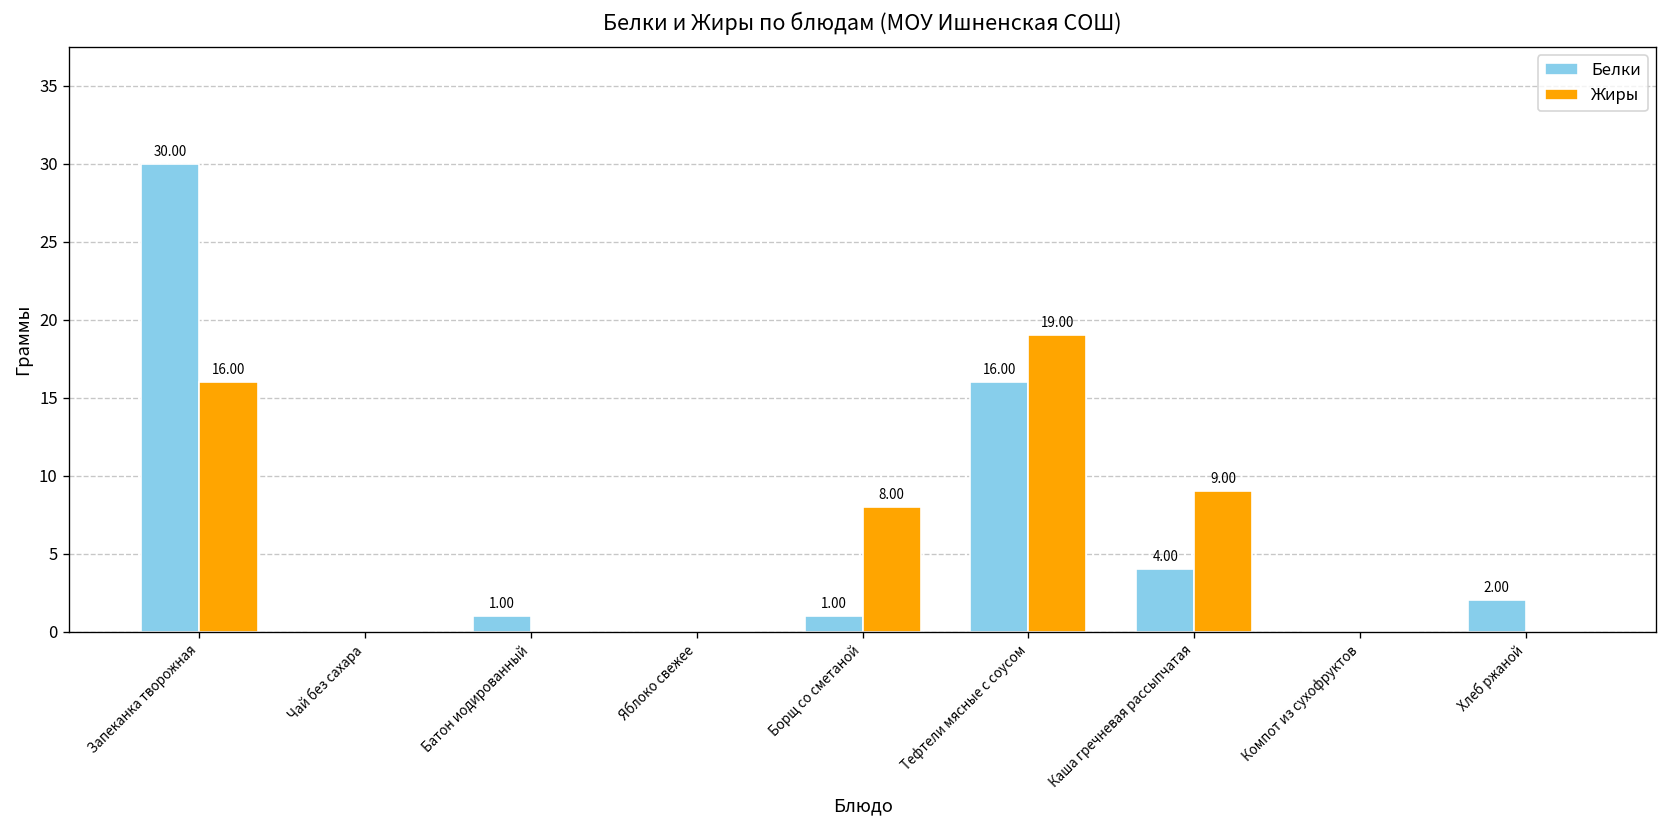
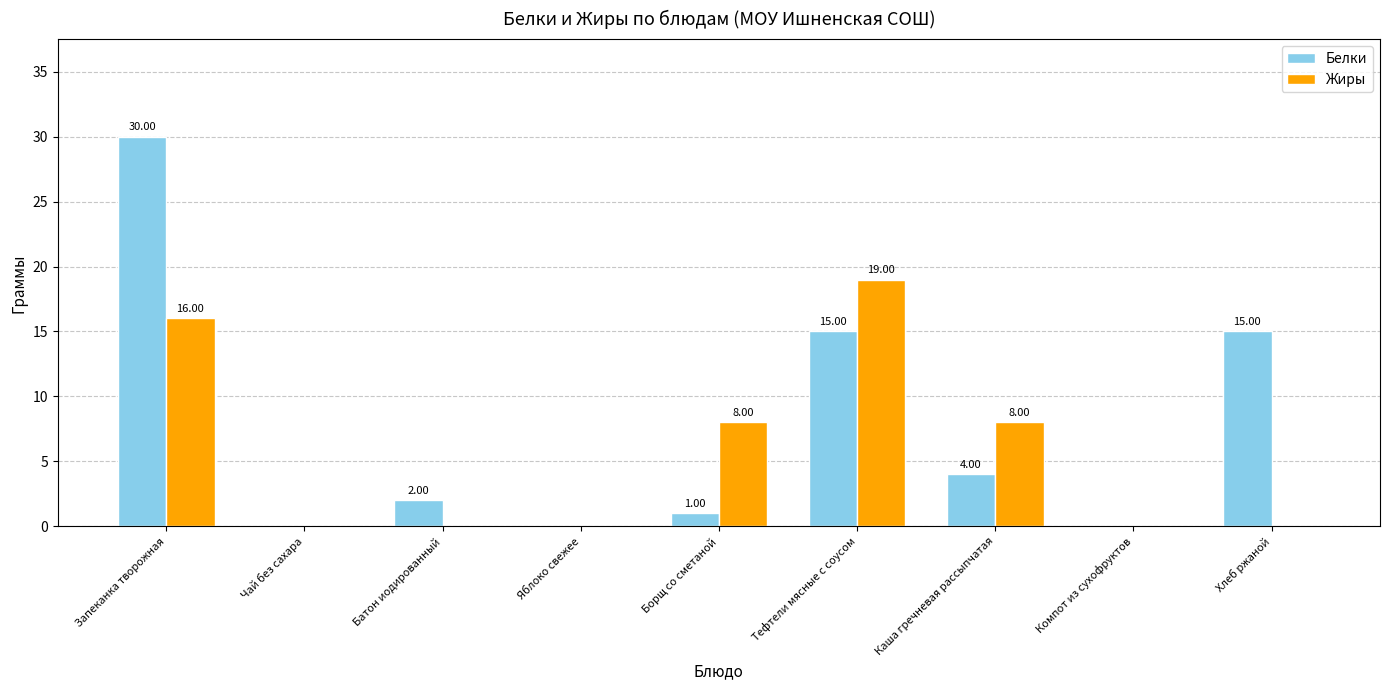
Белки, Батон иодированный: 1.00 -> 2.00
Белки, Тефтели мясные с соусом: 16.00 -> 15.00
Жиры, Каша гречневая рассыпчатая: 9.00 -> 8.00
Белки, Хлеб ржаной: 2.00 -> 15.00
